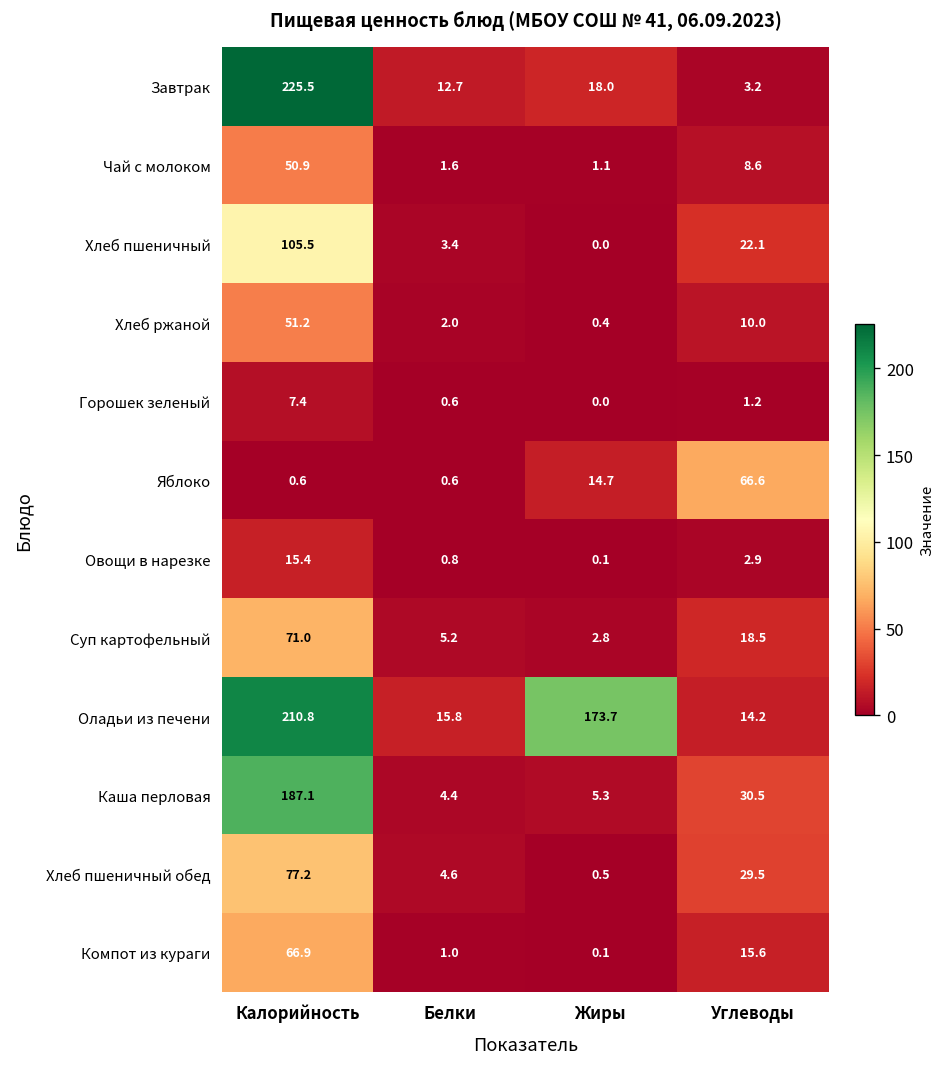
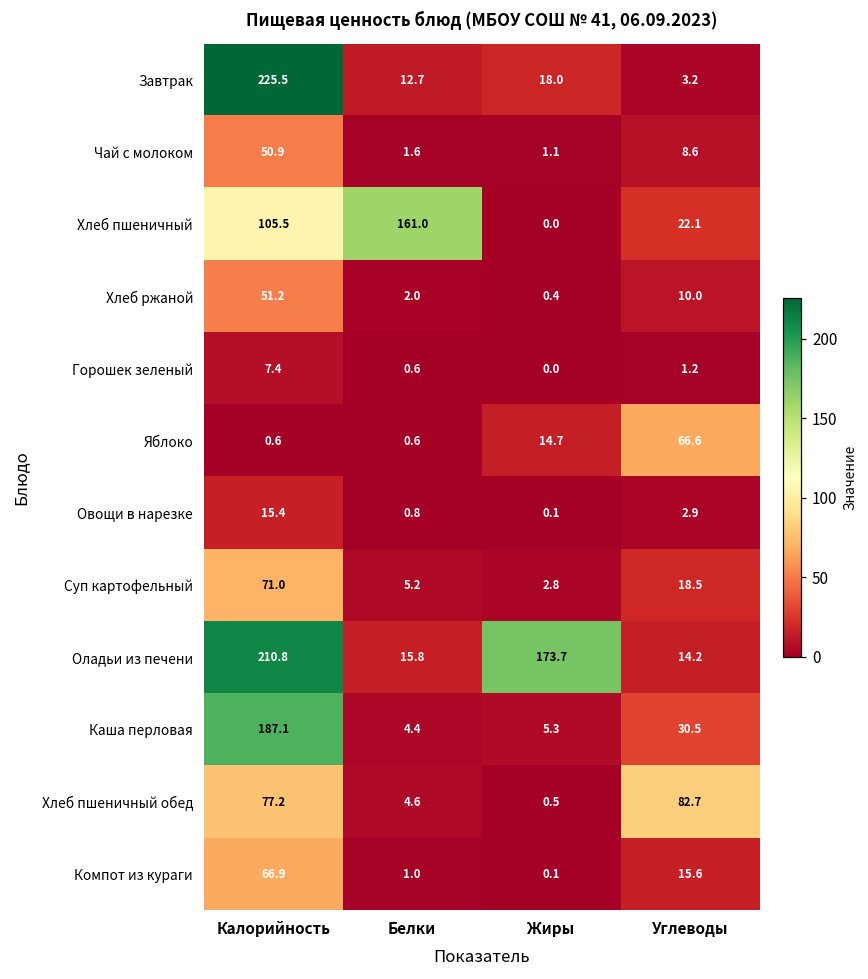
Хлеб пшеничный, Белки: 3.4 -> 161.0
Хлеб пшеничный обед, Углеводы: 29.5 -> 82.7
